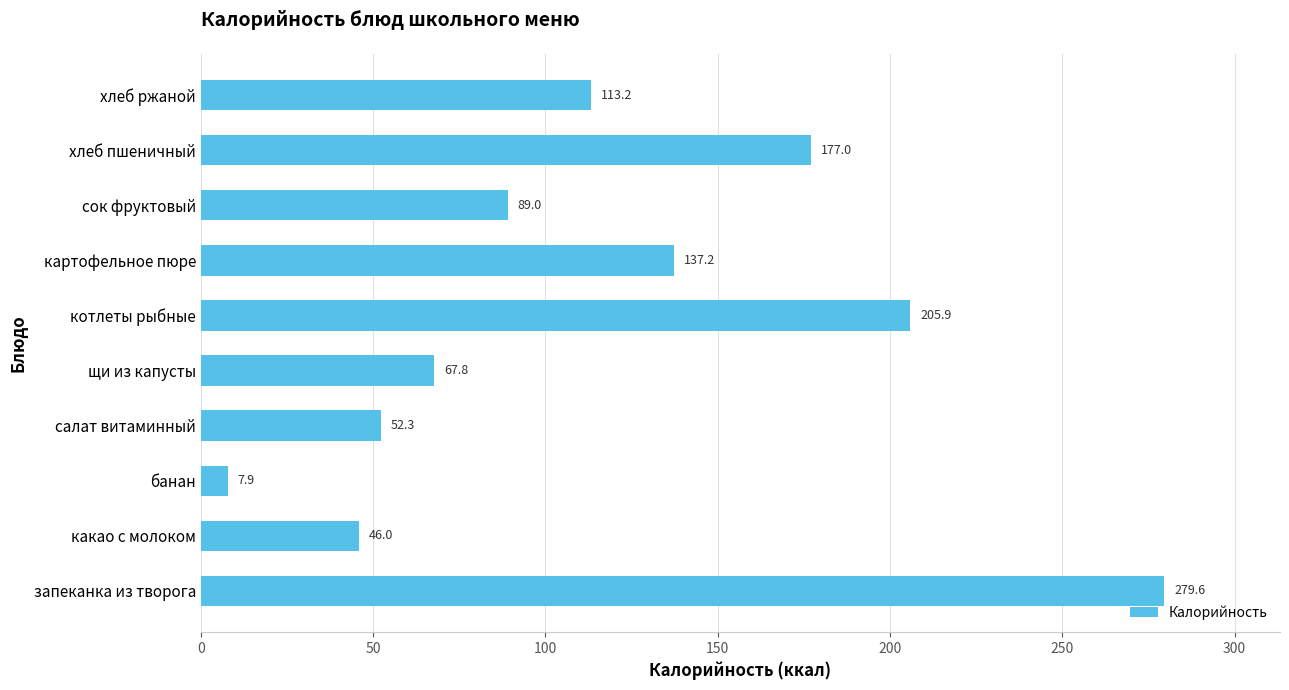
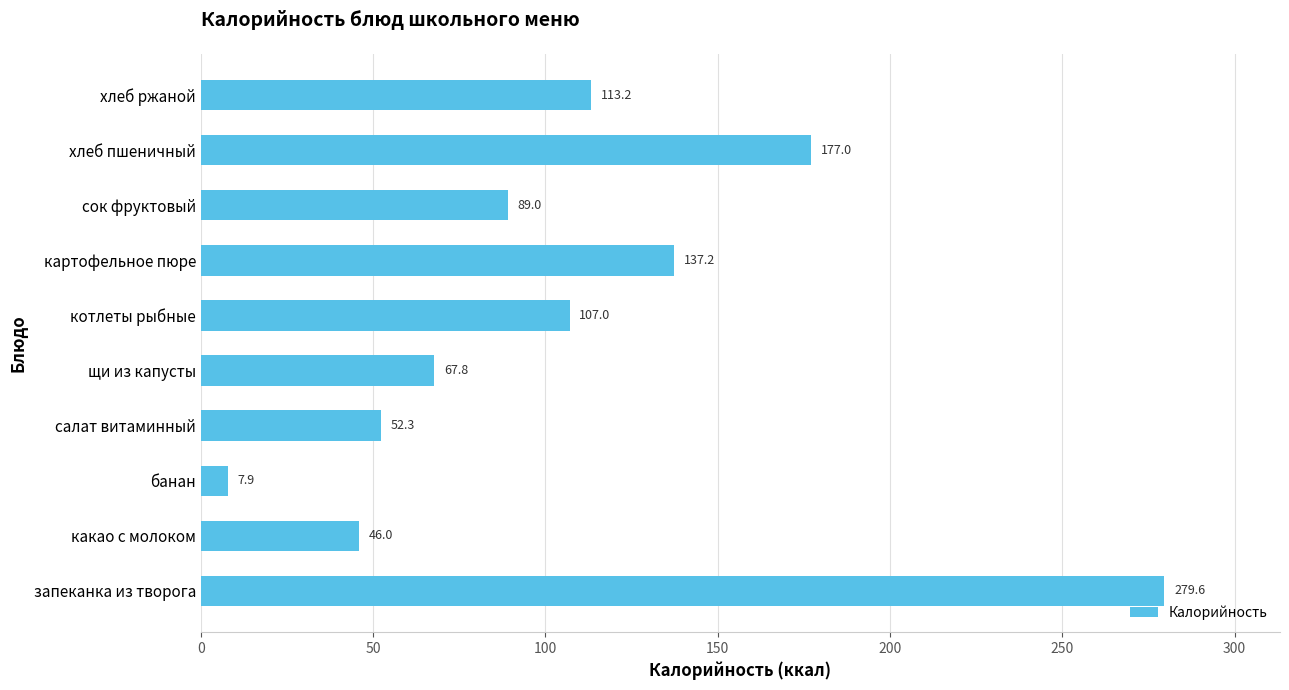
котлеты рыбные: 205.9 -> 107.0
